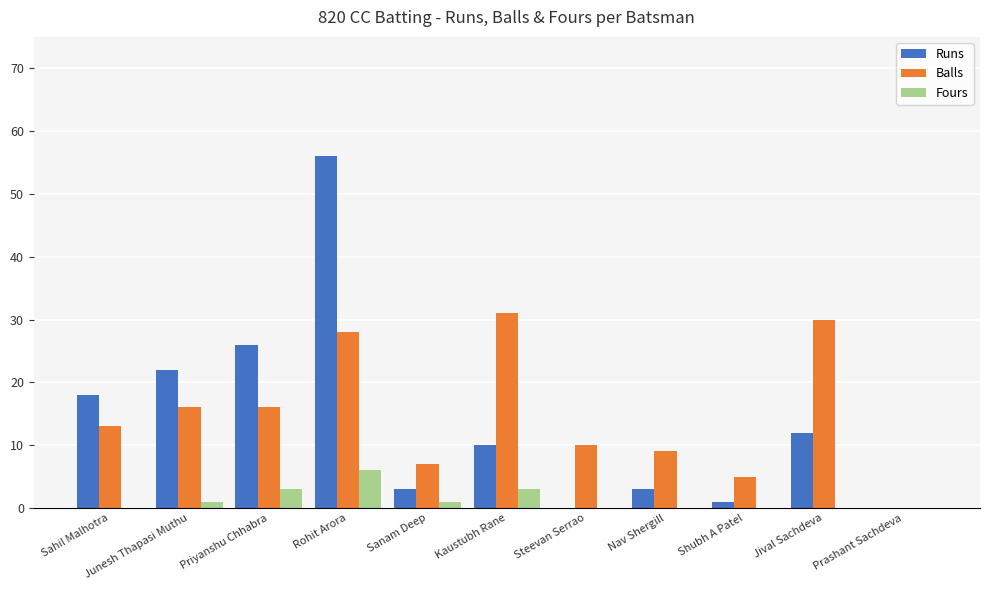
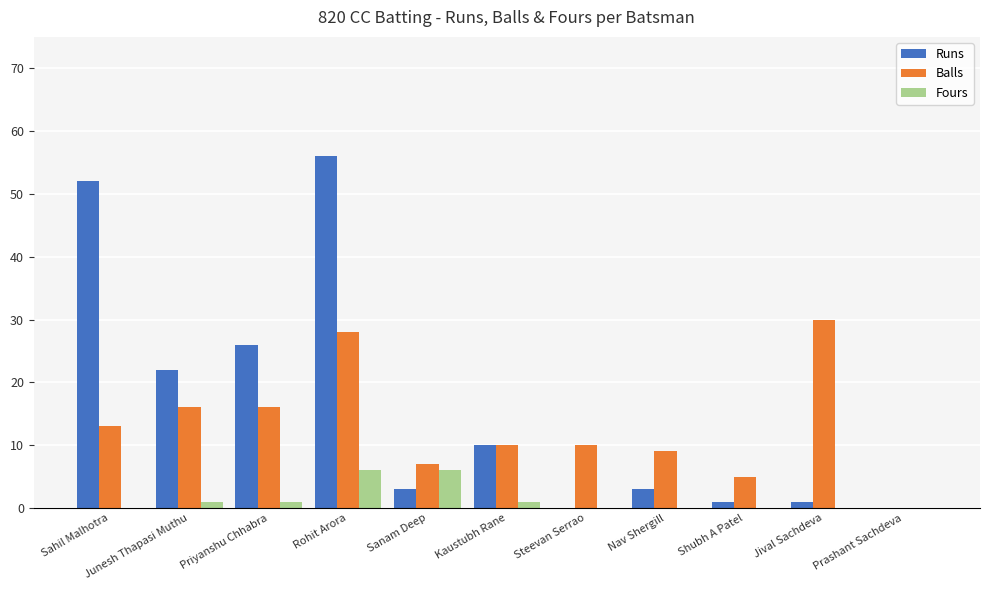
Runs, Sahil Malhotra: 18 -> 52
Fours, Priyanshu Chhabra: 3 -> 1
Fours, Sanam Deep: 1 -> 6
Balls, Kaustubh Rane: 31 -> 10
Fours, Kaustubh Rane: 3 -> 1
Runs, Jival Sachdeva: 12 -> 1
